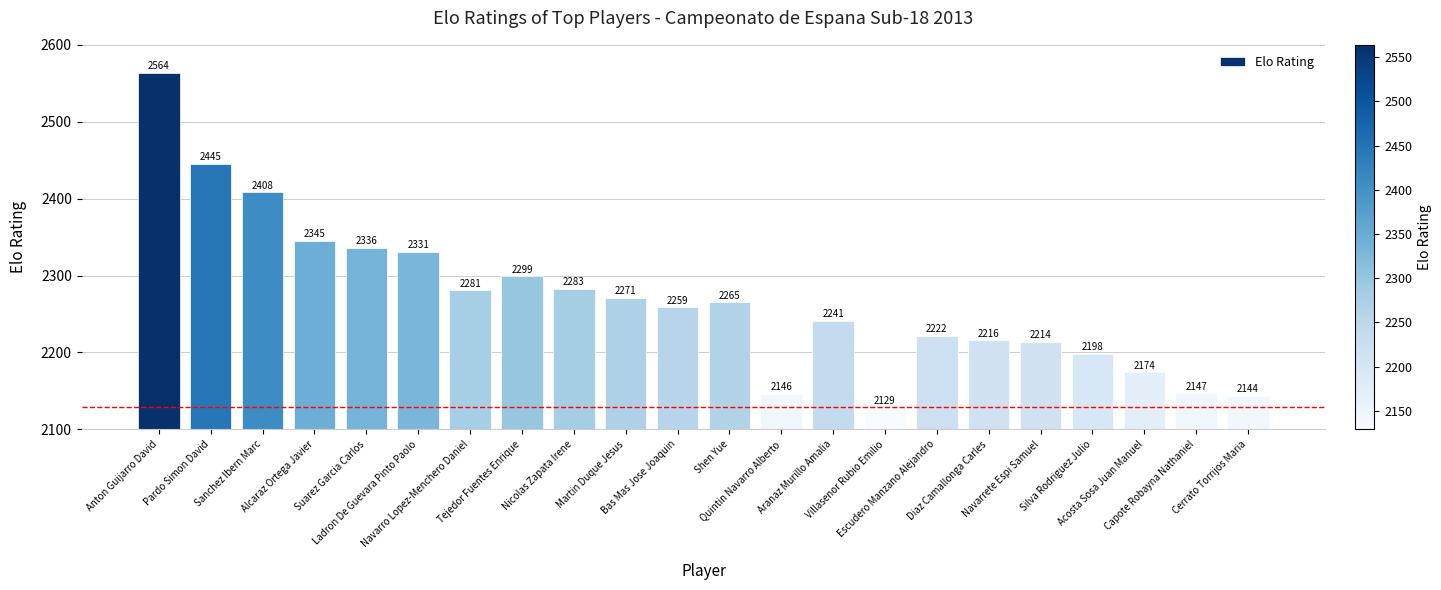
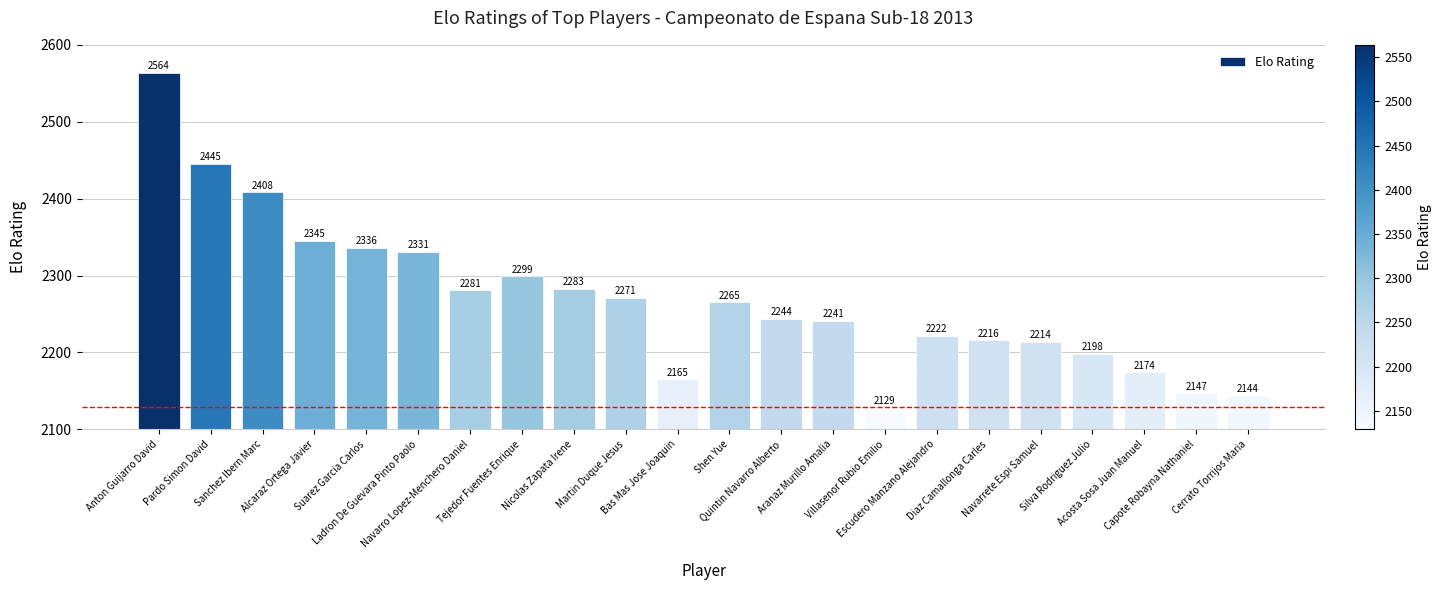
Bas Mas Jose Joaquin: 2259 -> 2165
Quintin Navarro Alberto: 2146 -> 2244
